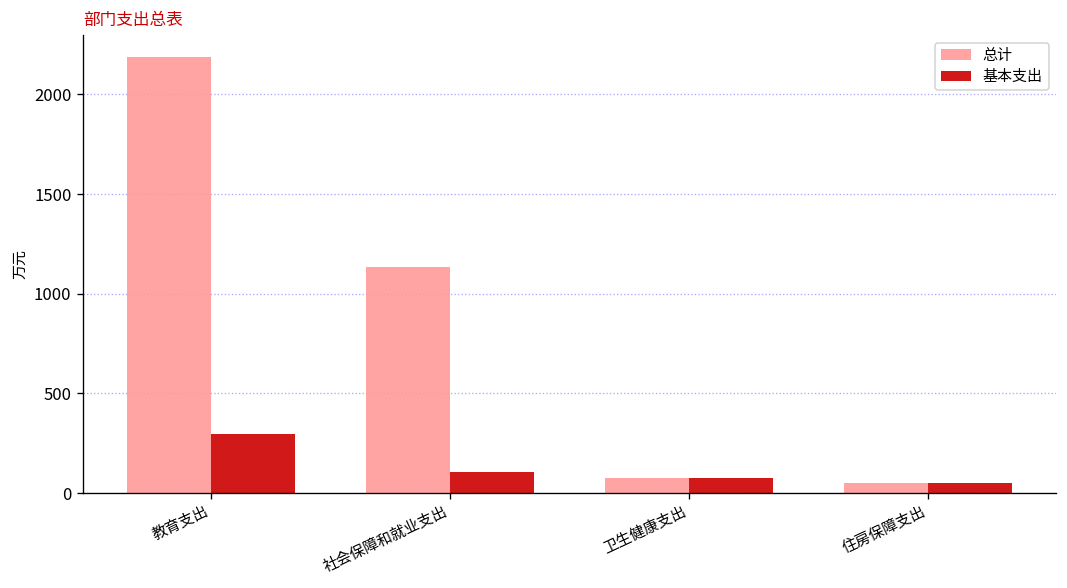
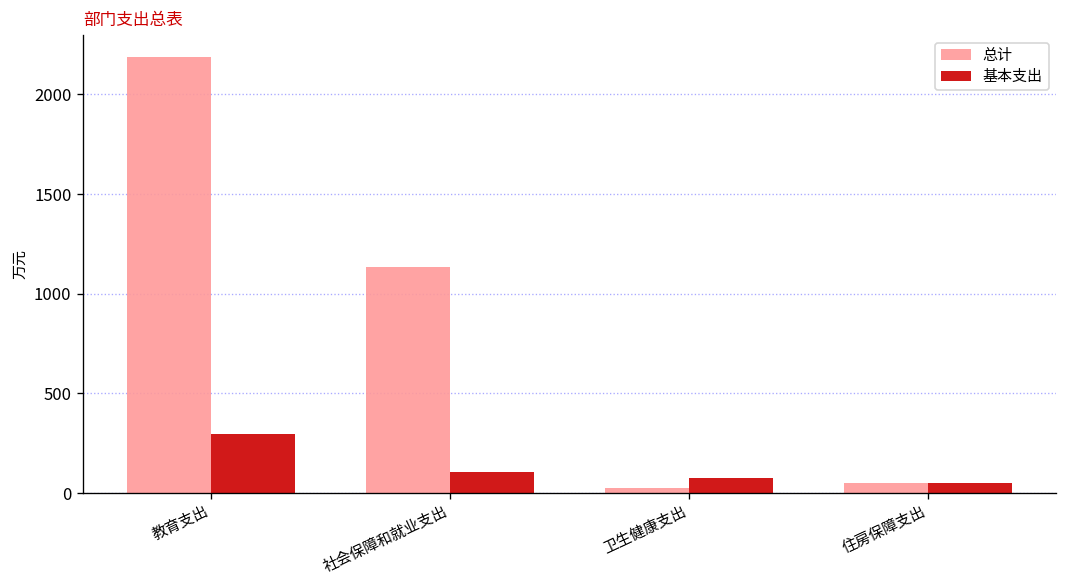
总计, 卫生健康支出: 70 -> 30
